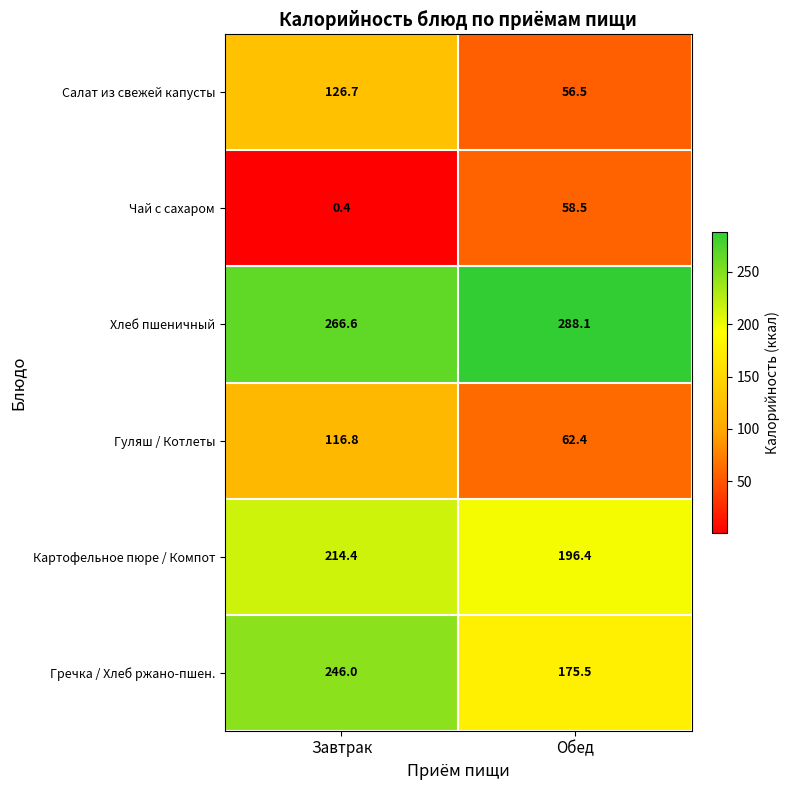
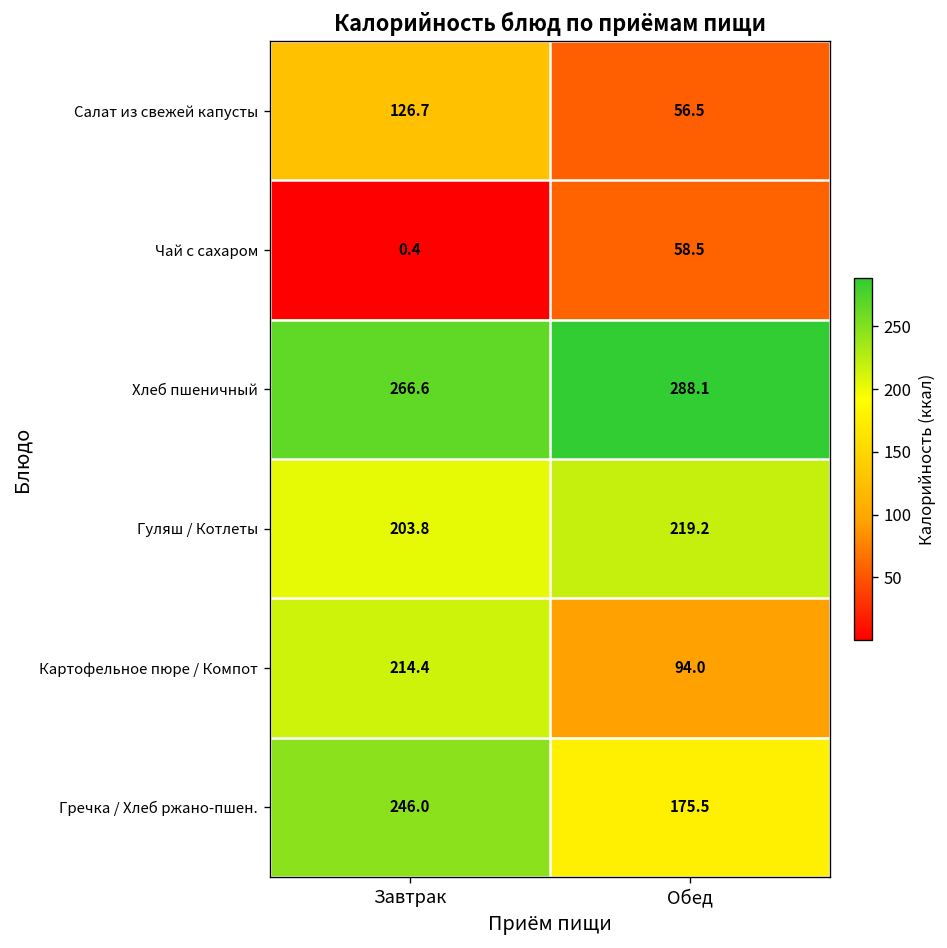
Гуляш / Котлеты, Завтрак: 116.8 -> 203.8
Гуляш / Котлеты, Обед: 62.4 -> 219.2
Картофельное пюре / Компот, Обед: 196.4 -> 94.0
